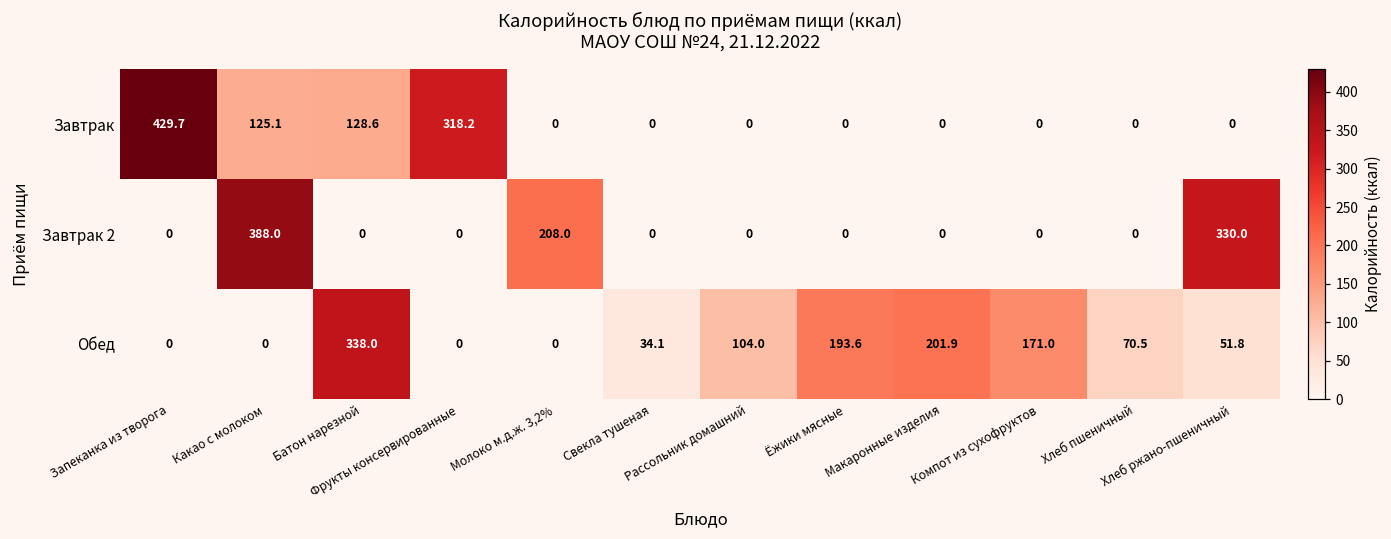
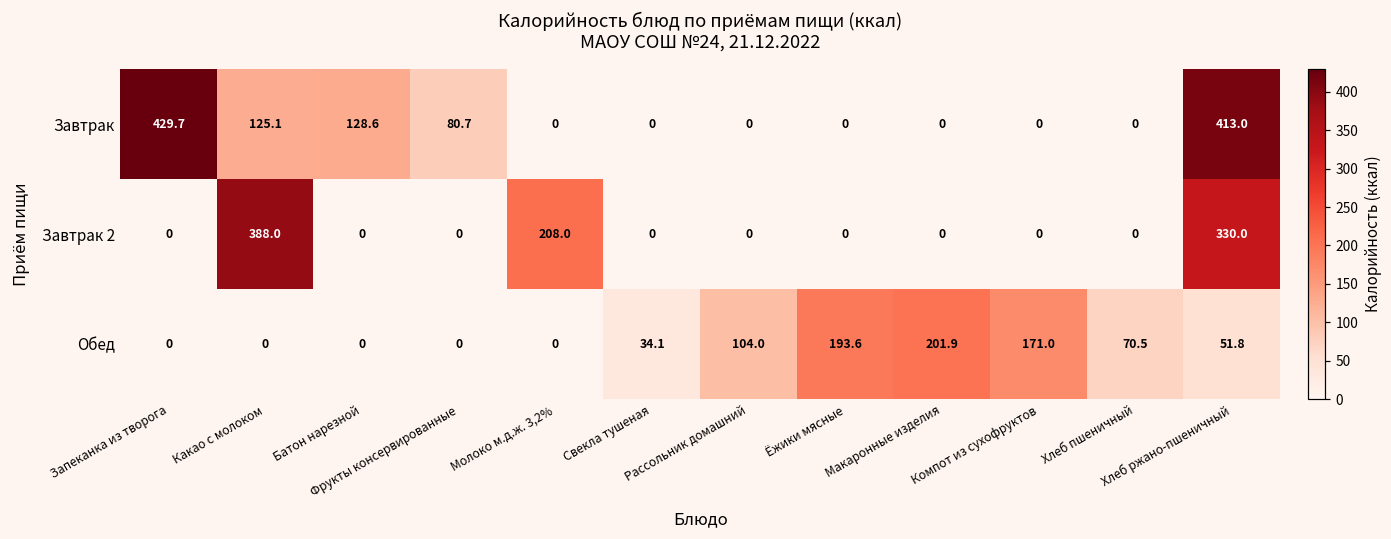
Завтрак, Фрукты консервированные: 318.2 -> 80.7
Завтрак, Хлеб ржано-пшеничный: 0 -> 413.0
Обед, Батон нарезной: 338.0 -> 0
